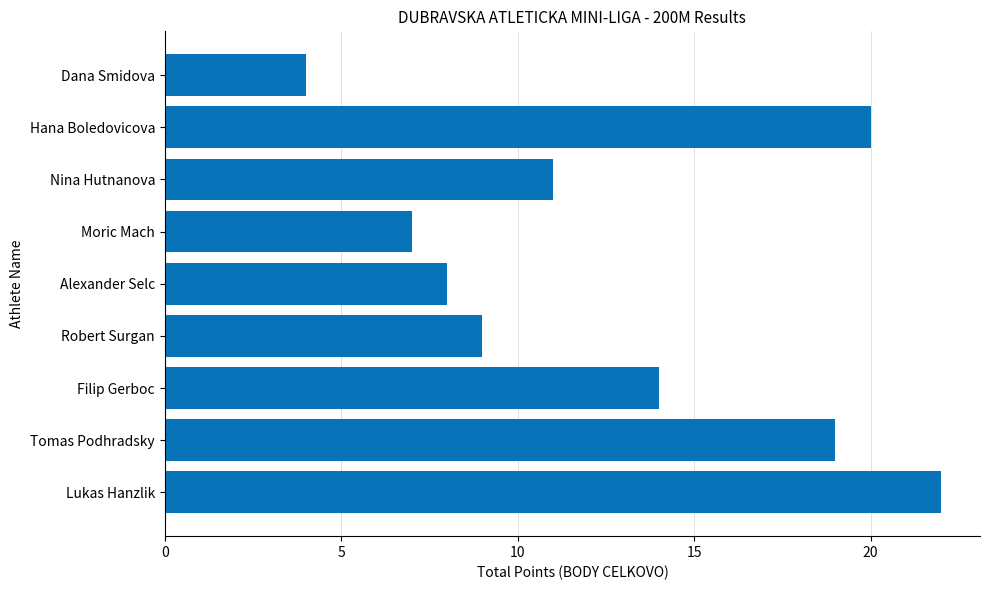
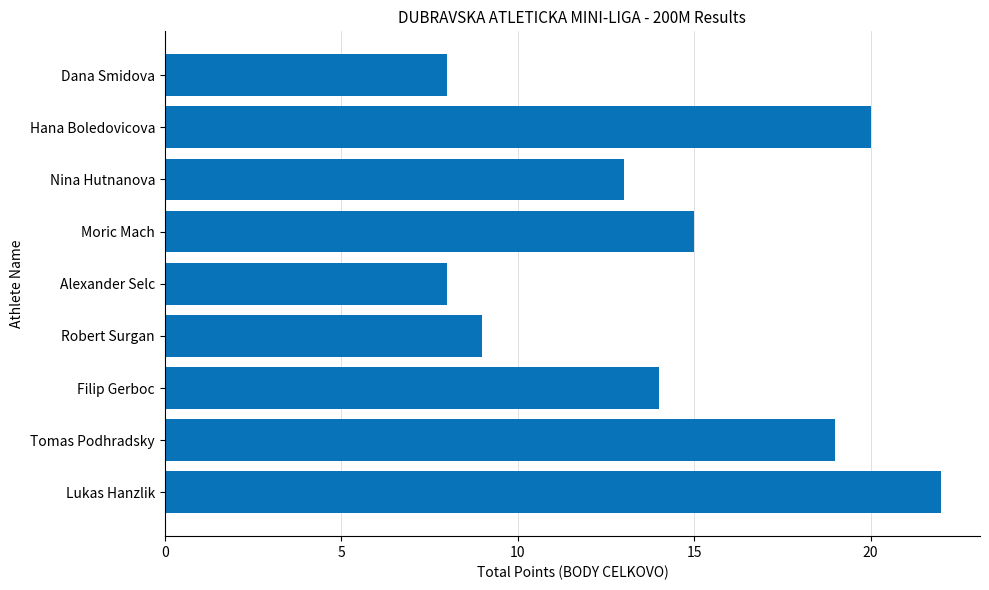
Dana Smidova: 4 -> 8
Nina Hutnanova: 11 -> 13
Moric Mach: 7 -> 15
